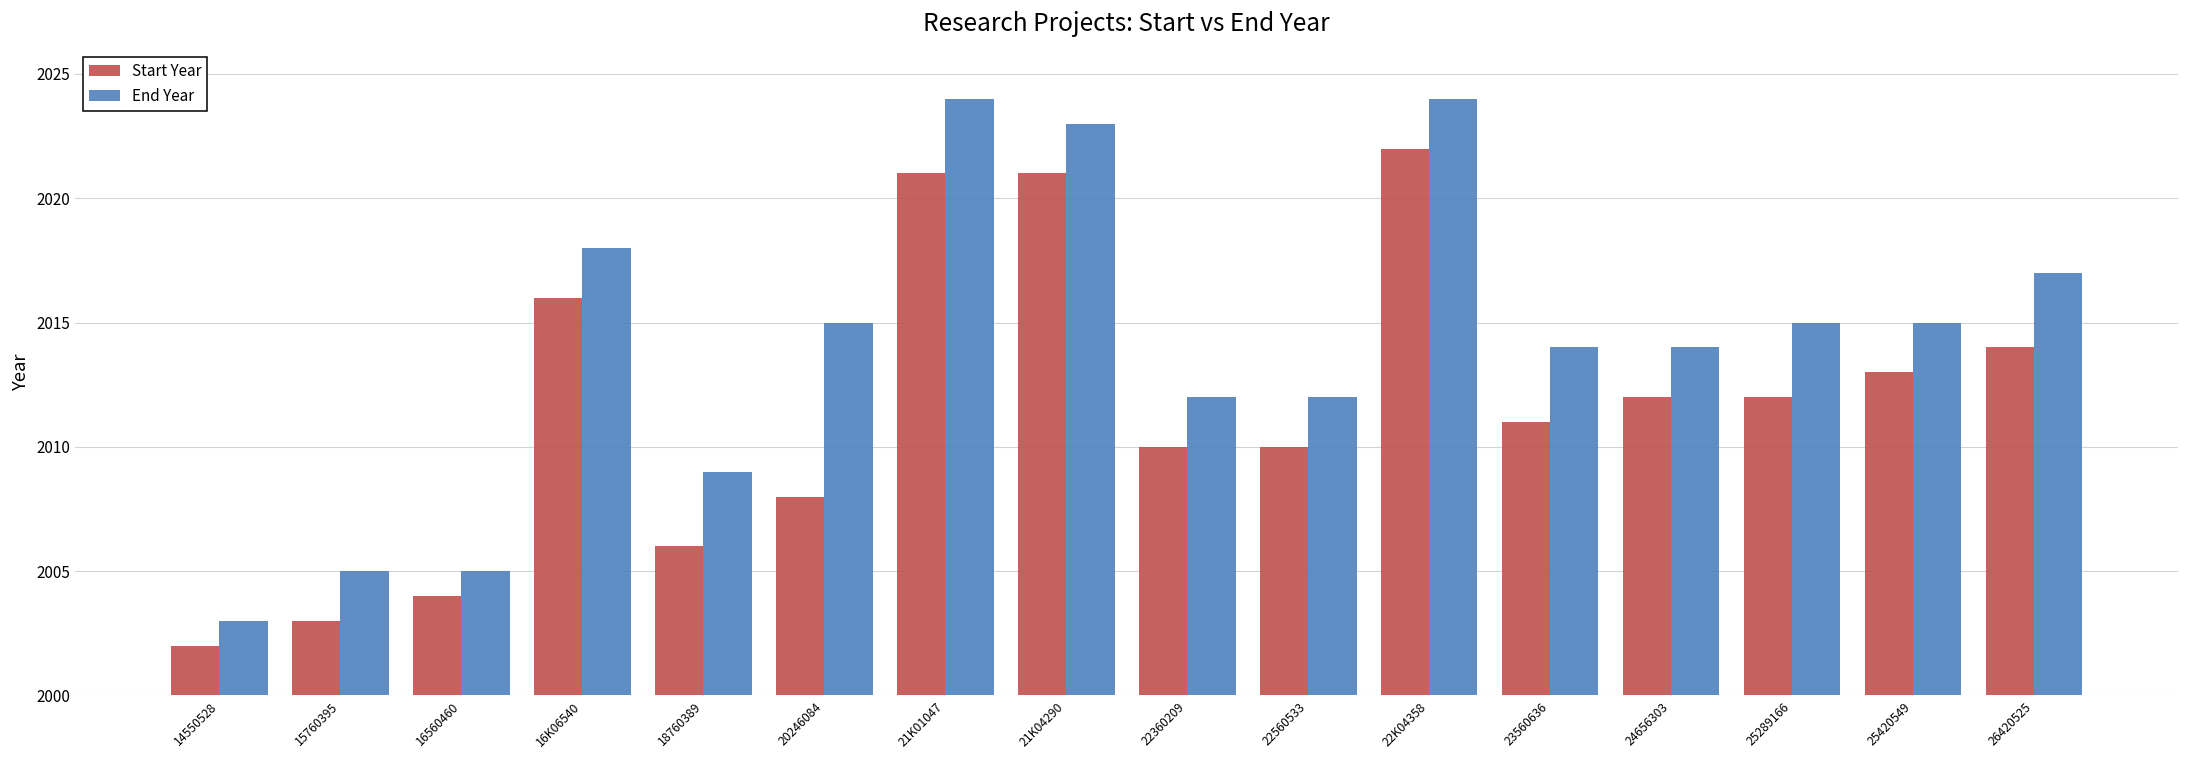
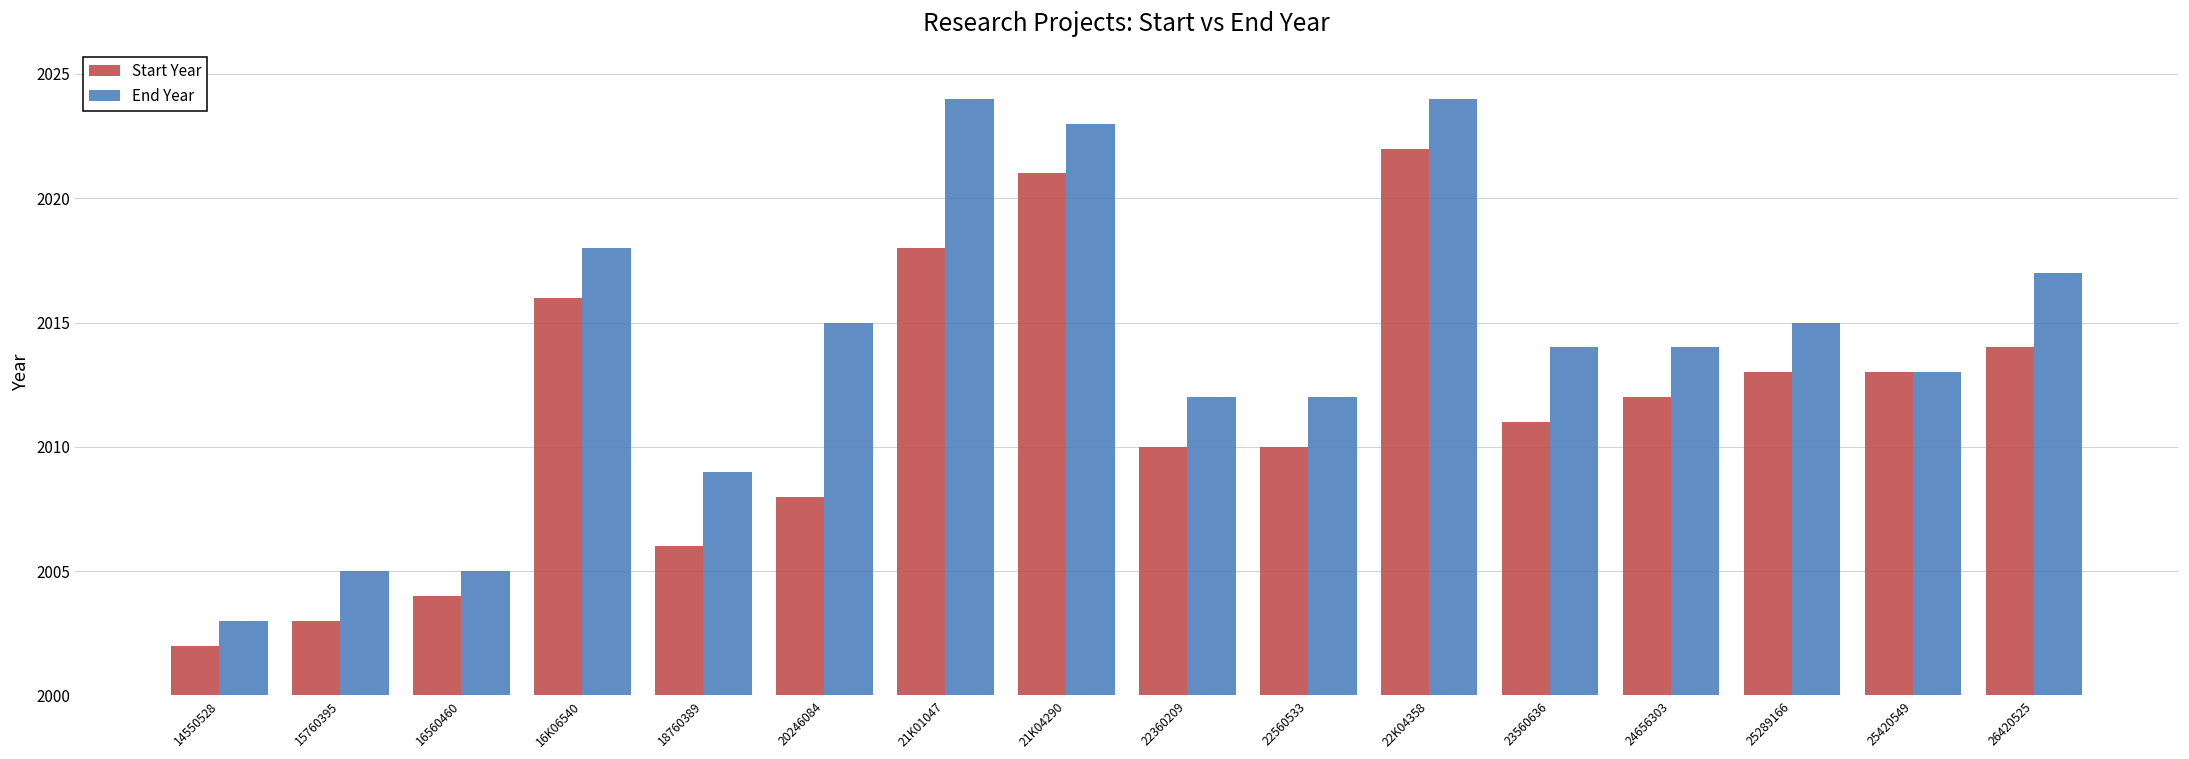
Start Year, 21K01047: 2021 -> 2018
Start Year, 25289166: 2012 -> 2013
End Year, 25420549: 2015 -> 2013
